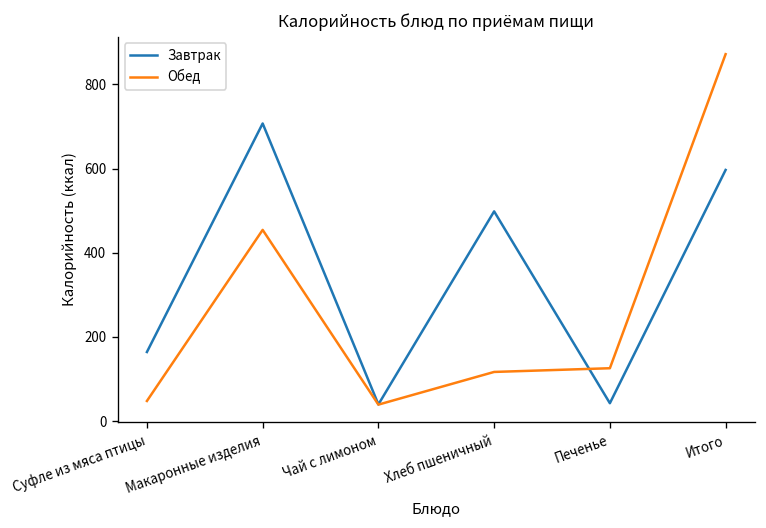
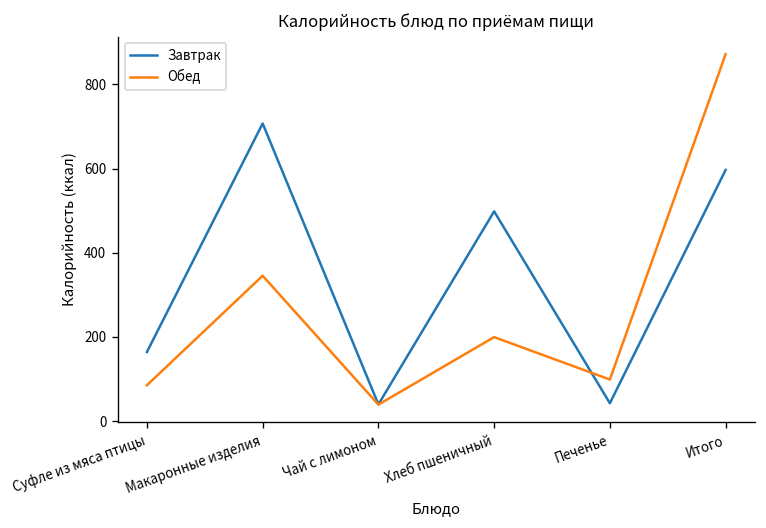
Обед, Суфле из мяса птицы: 50 -> 90
Обед, Макаронные изделия: 450 -> 350
Обед, Хлеб пшеничный: 120 -> 200
Обед, Печенье: 130 -> 100
